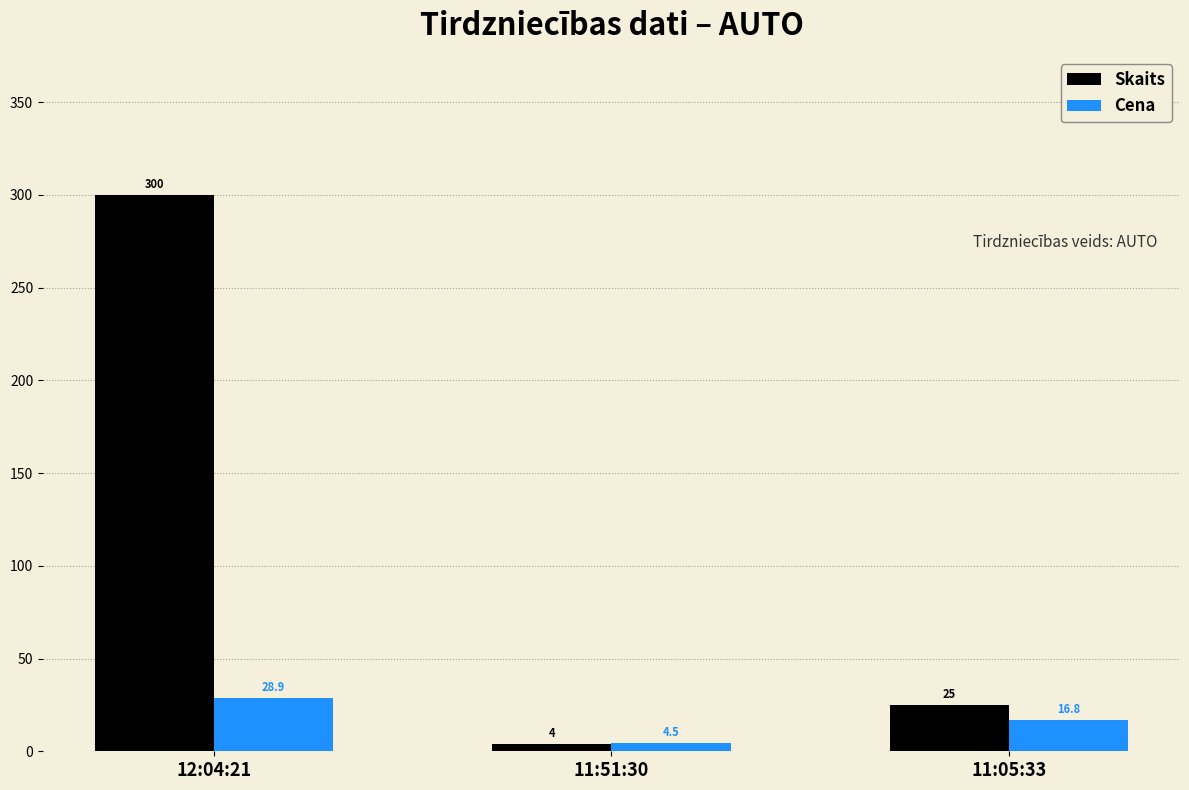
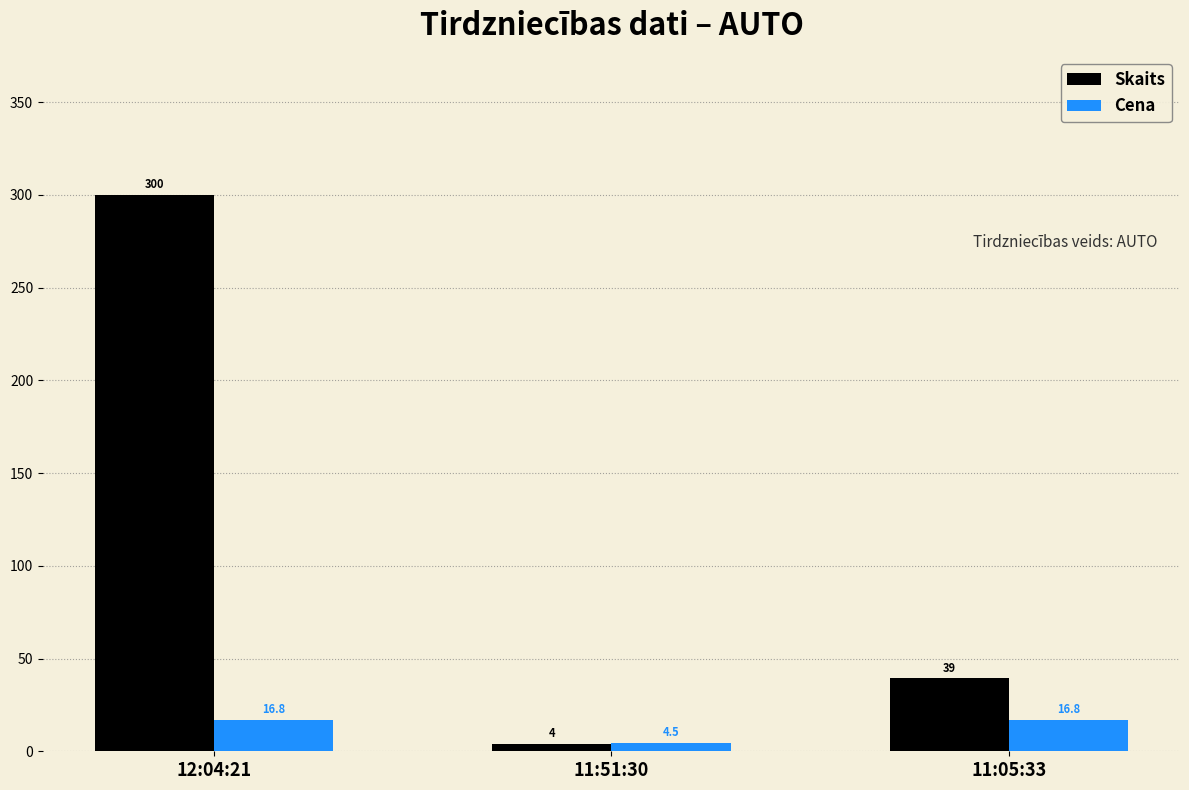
Cena, 12:04:21: 28.9 -> 16.8
Skaits, 11:05:33: 25 -> 39
